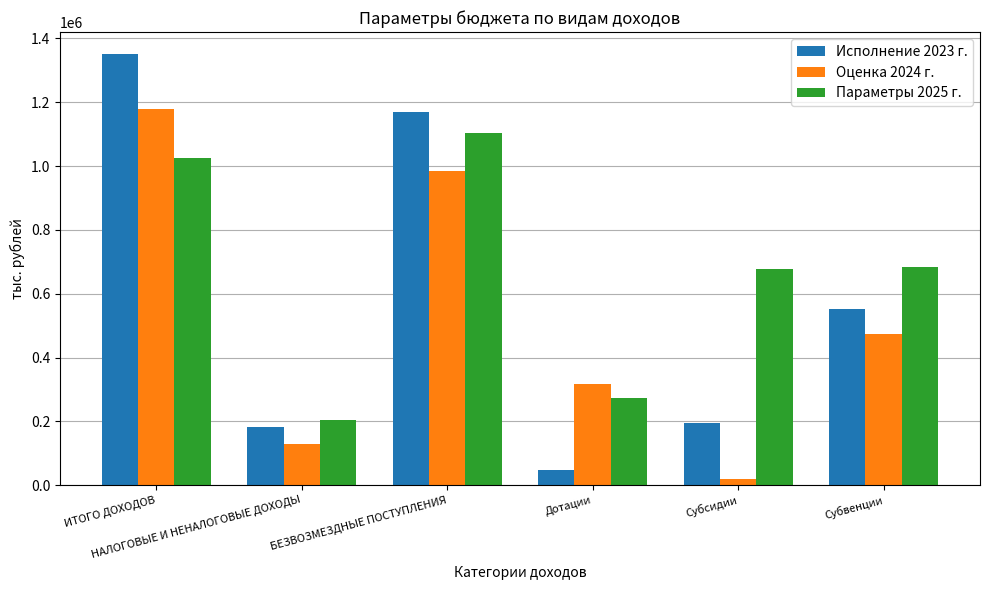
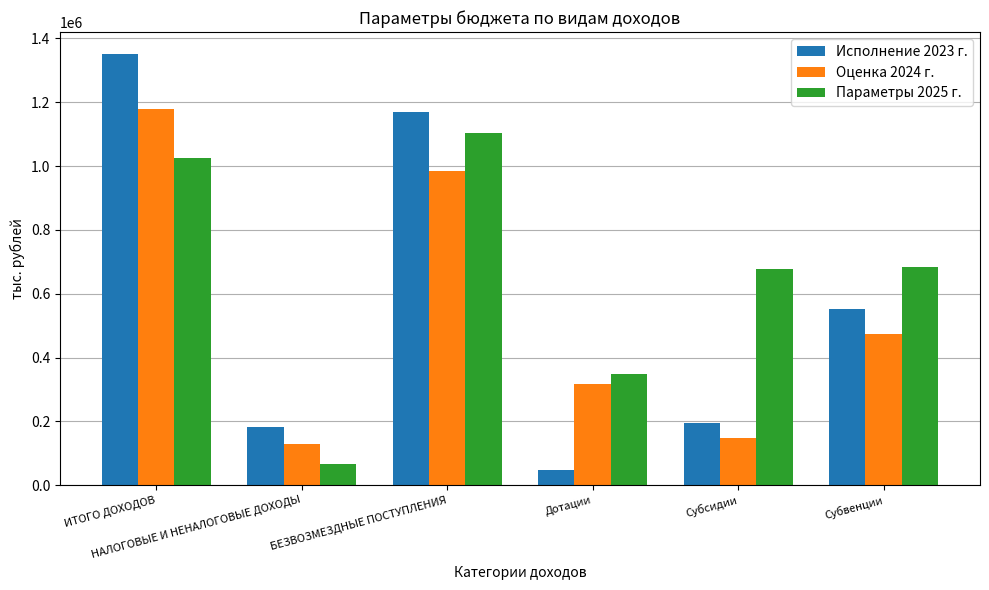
Параметры 2025 г., НАЛОГОВЫЕ И НЕНАЛОГОВЫЕ ДОХОДЫ: 200000 -> 70000
Параметры 2025 г., Дотации: 270000 -> 350000
Оценка 2024 г., Субсидии: 20000 -> 150000
